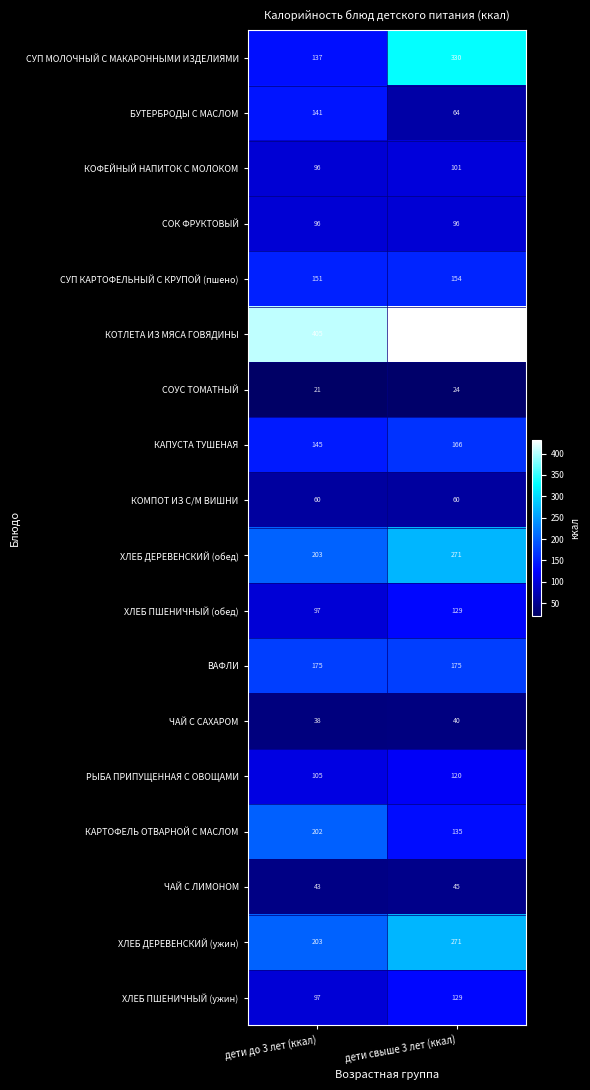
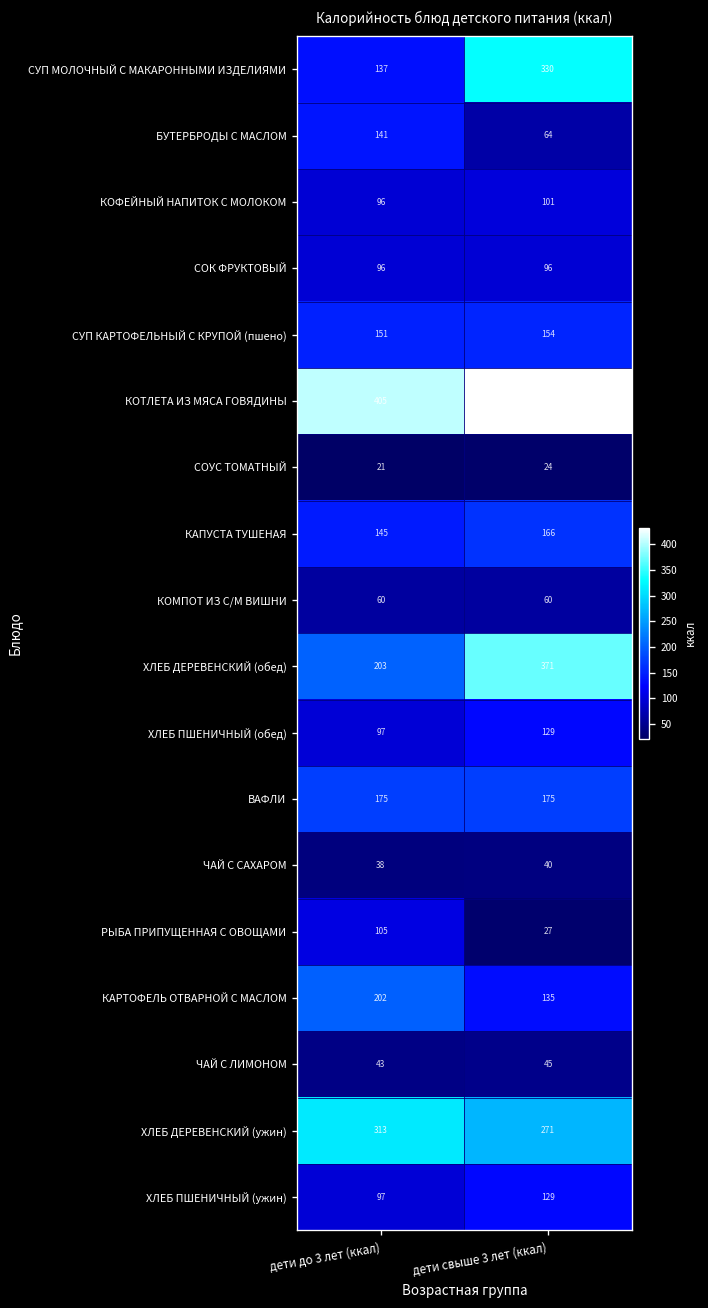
ХЛЕБ ДЕРЕВЕНСКИЙ (обед), дети свыше 3 лет (ккал): 271 -> 371
РЫБА ПРИПУЩЕННАЯ С ОВОЩАМИ, дети свыше 3 лет (ккал): 120 -> 27
ХЛЕБ ДЕРЕВЕНСКИЙ (ужин), дети до 3 лет (ккал): 203 -> 313
